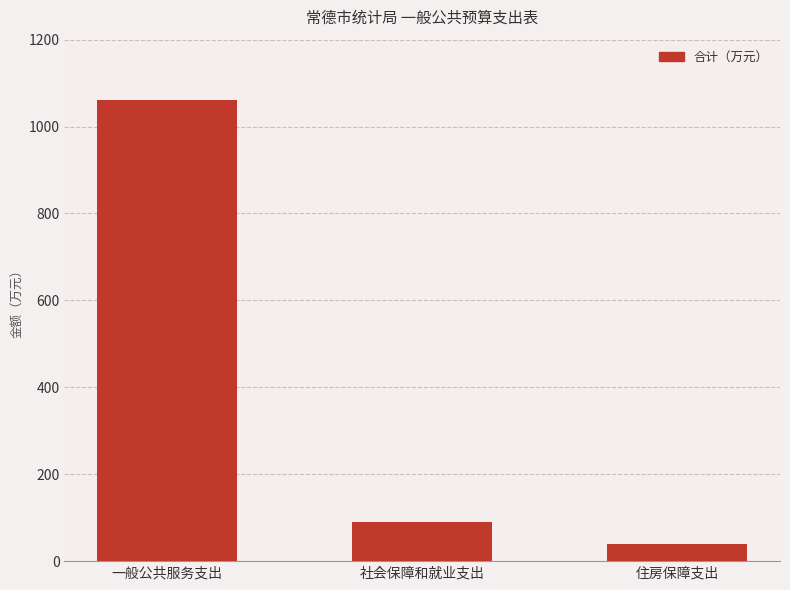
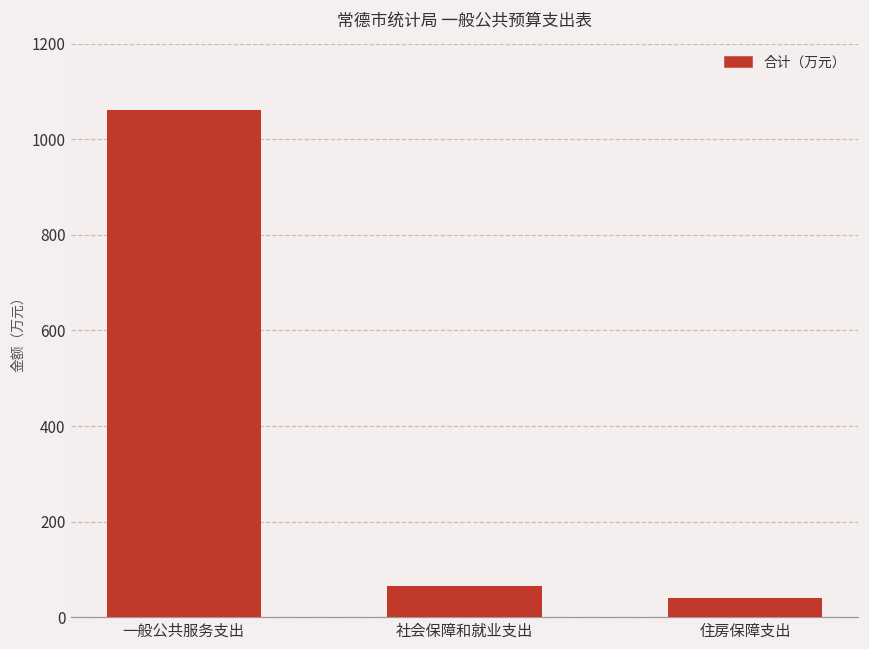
社会保障和就业支出: 90 -> 70
